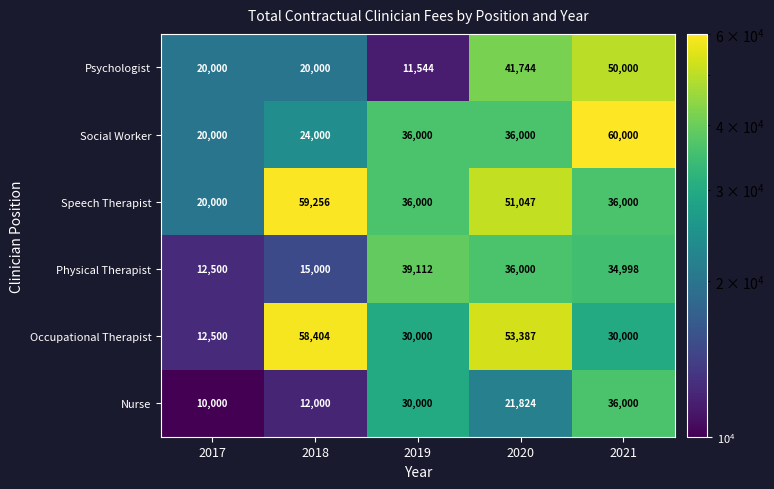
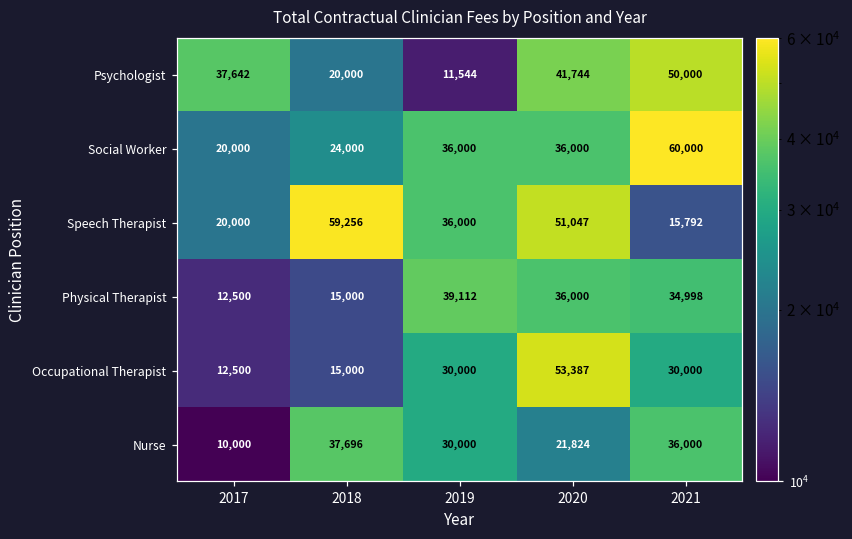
Psychologist, 2017: 20,000 -> 37,642
Speech Therapist, 2021: 36,000 -> 15,792
Occupational Therapist, 2018: 58,404 -> 15,000
Nurse, 2018: 12,000 -> 37,696
